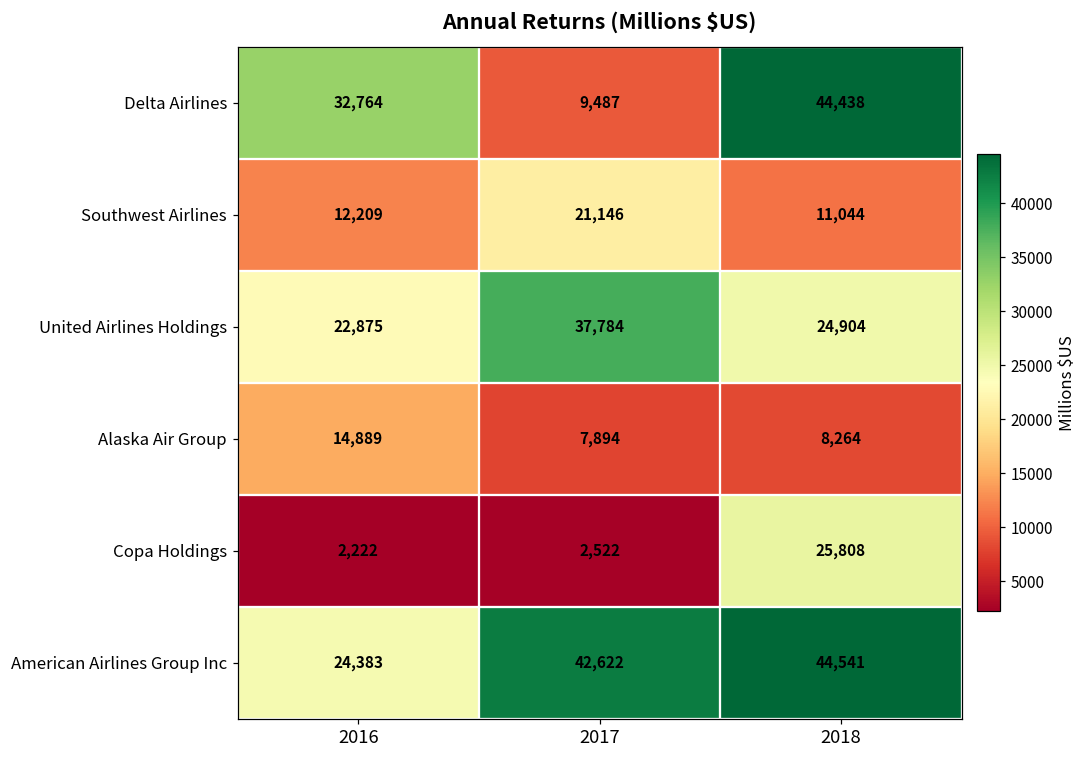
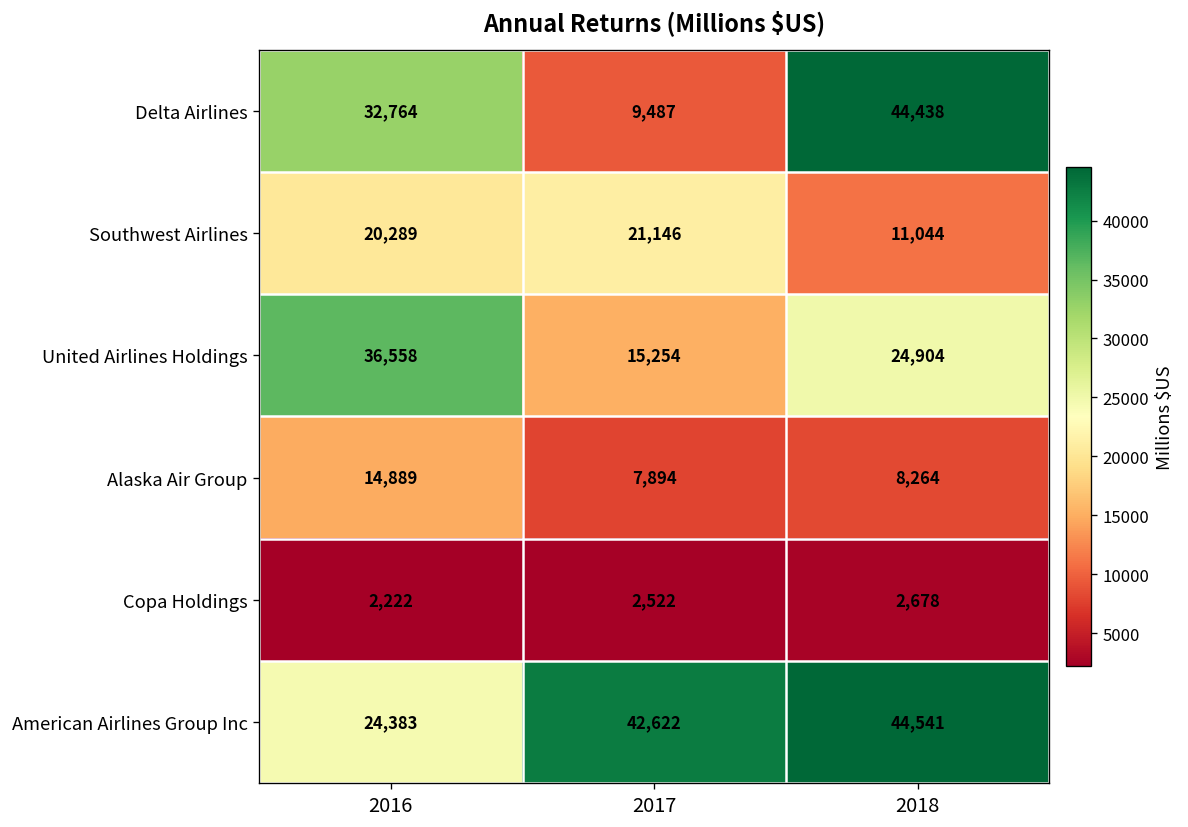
Southwest Airlines, 2016: 12,209 -> 20,289
United Airlines Holdings, 2016: 22,875 -> 36,558
United Airlines Holdings, 2017: 37,784 -> 15,254
Copa Holdings, 2018: 25,808 -> 2,678
